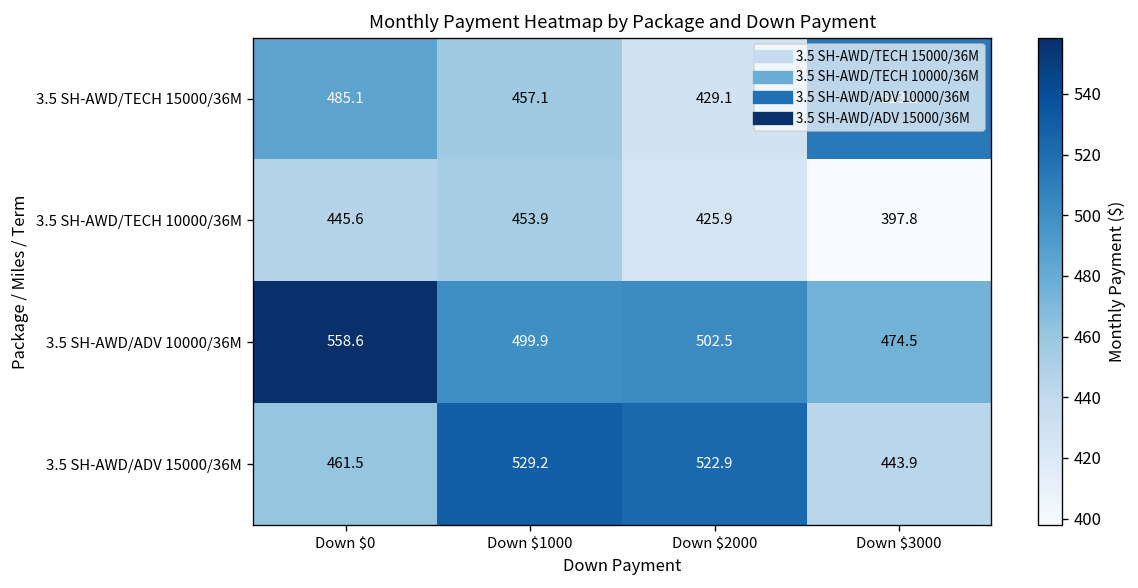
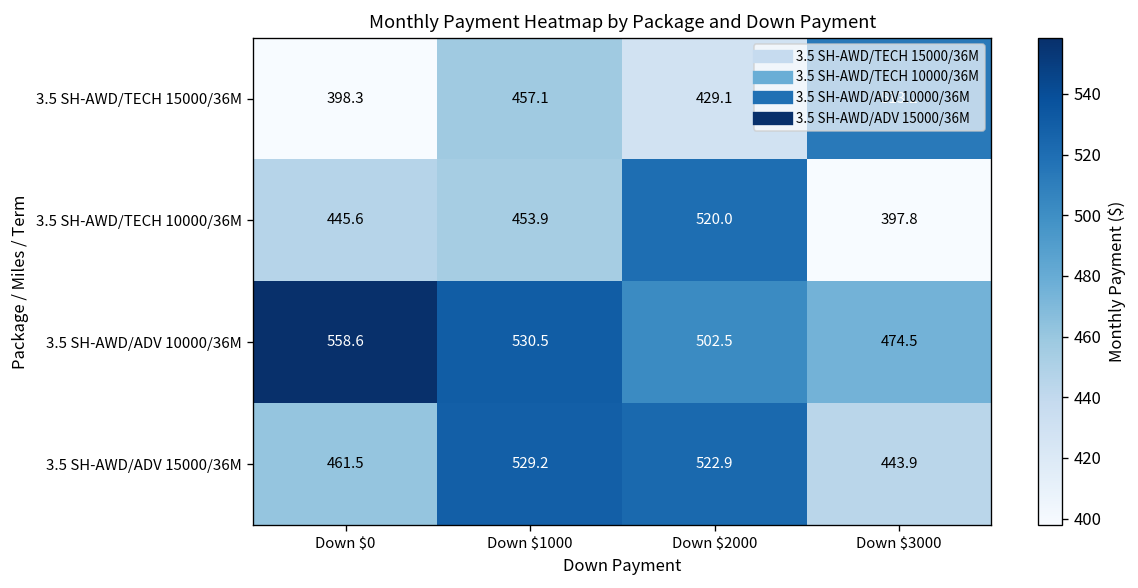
3.5 SH-AWD/TECH 15000/36M, Down $0: 485.1 -> 398.3
3.5 SH-AWD/TECH 10000/36M, Down $2000: 425.9 -> 520.0
3.5 SH-AWD/ADV 10000/36M, Down $1000: 499.9 -> 530.5
